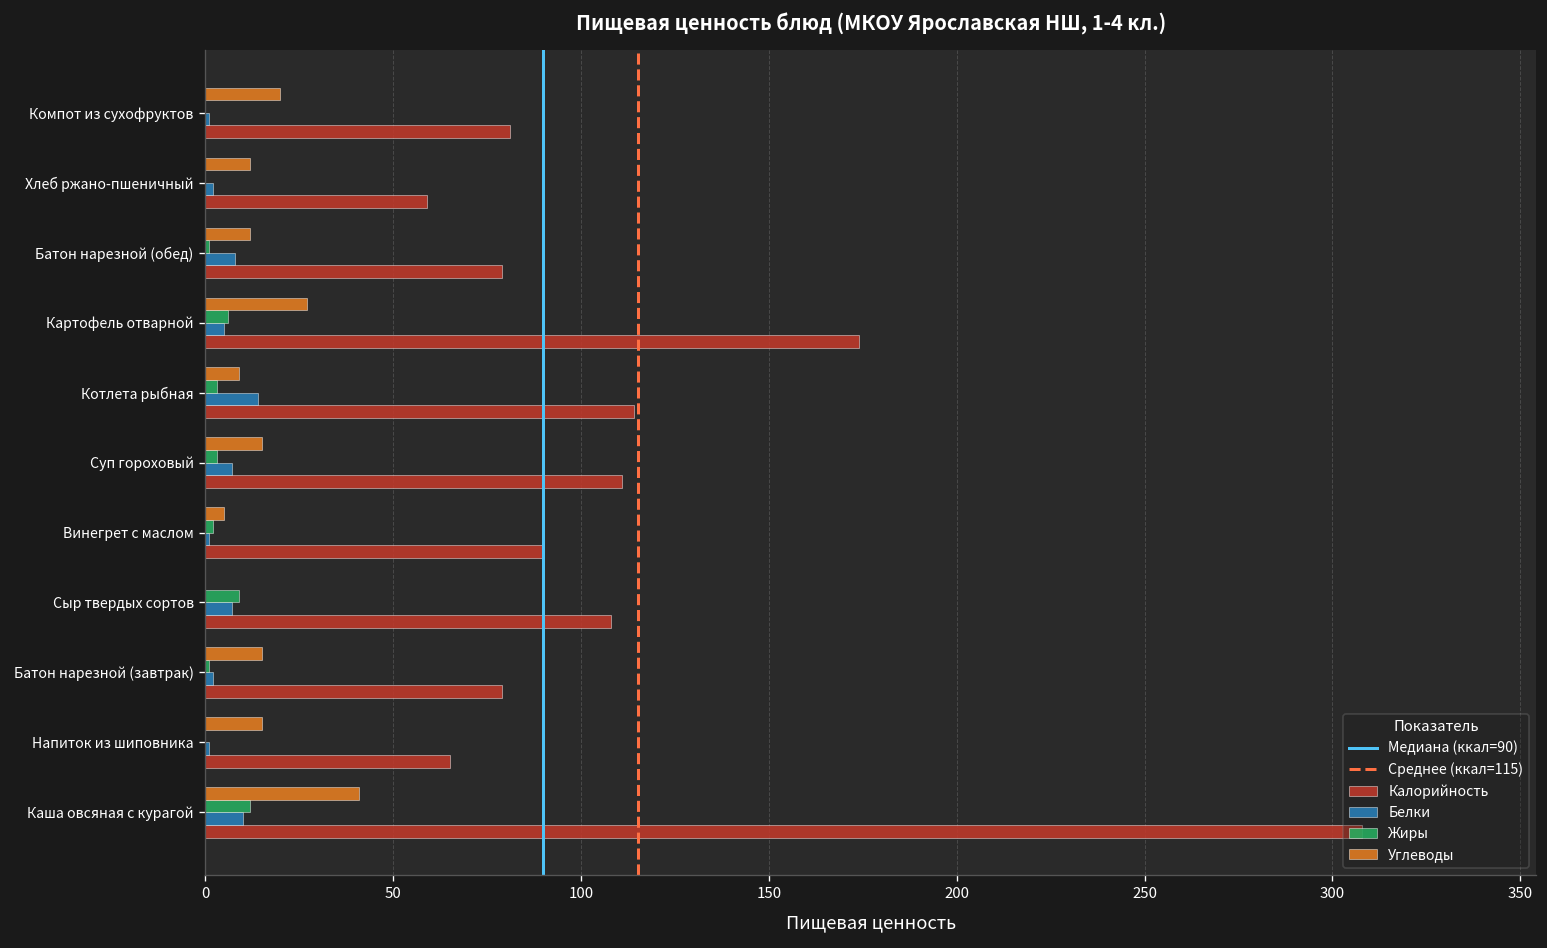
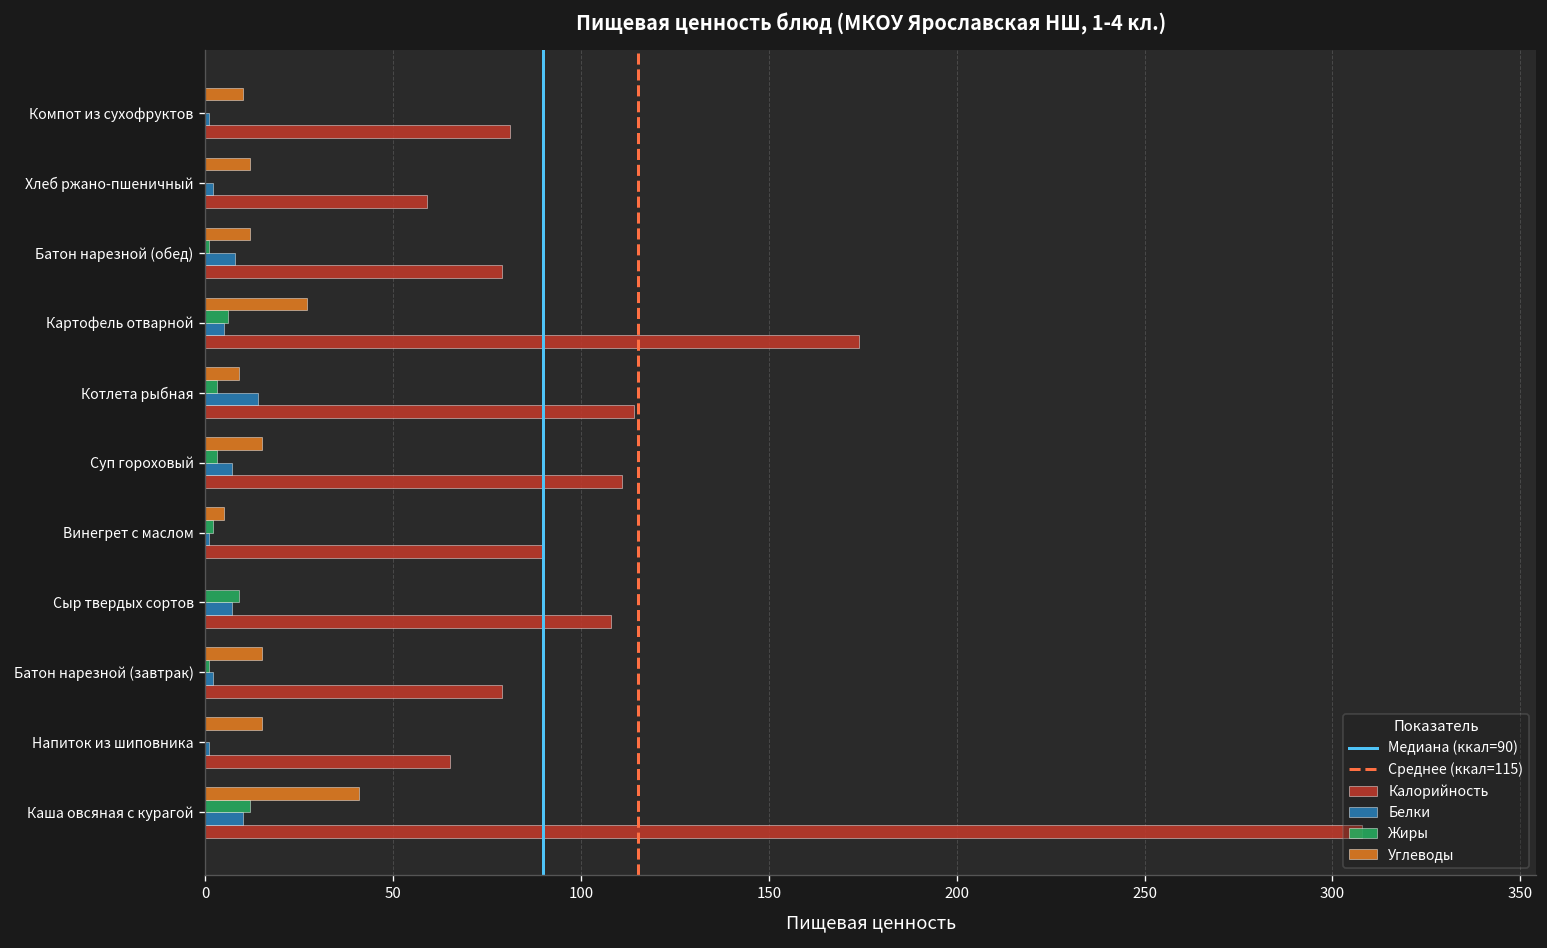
Углеводы, Компот из сухофруктов: 20 -> 10
